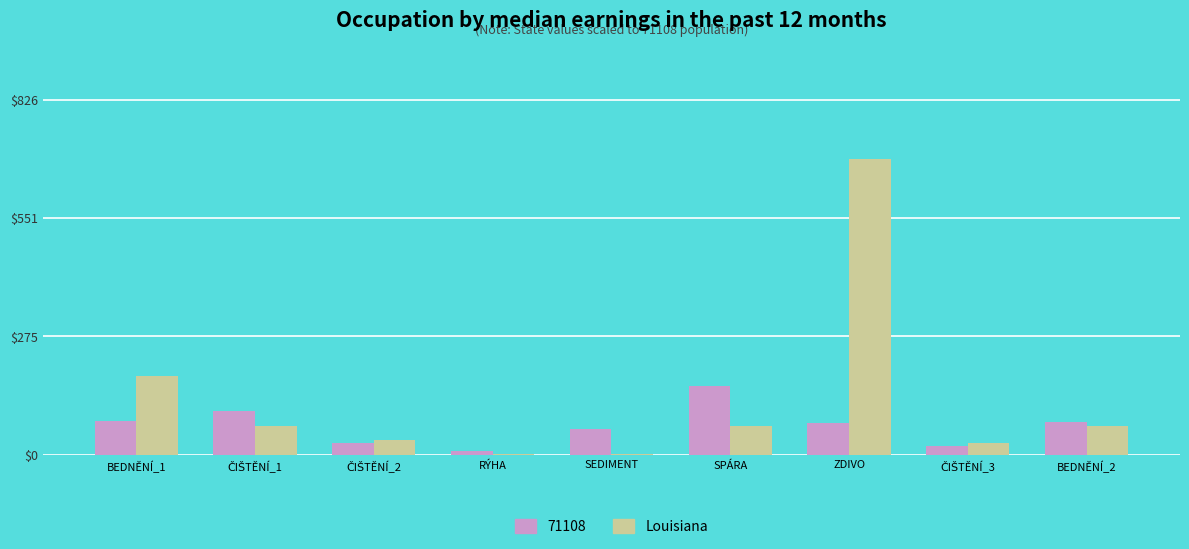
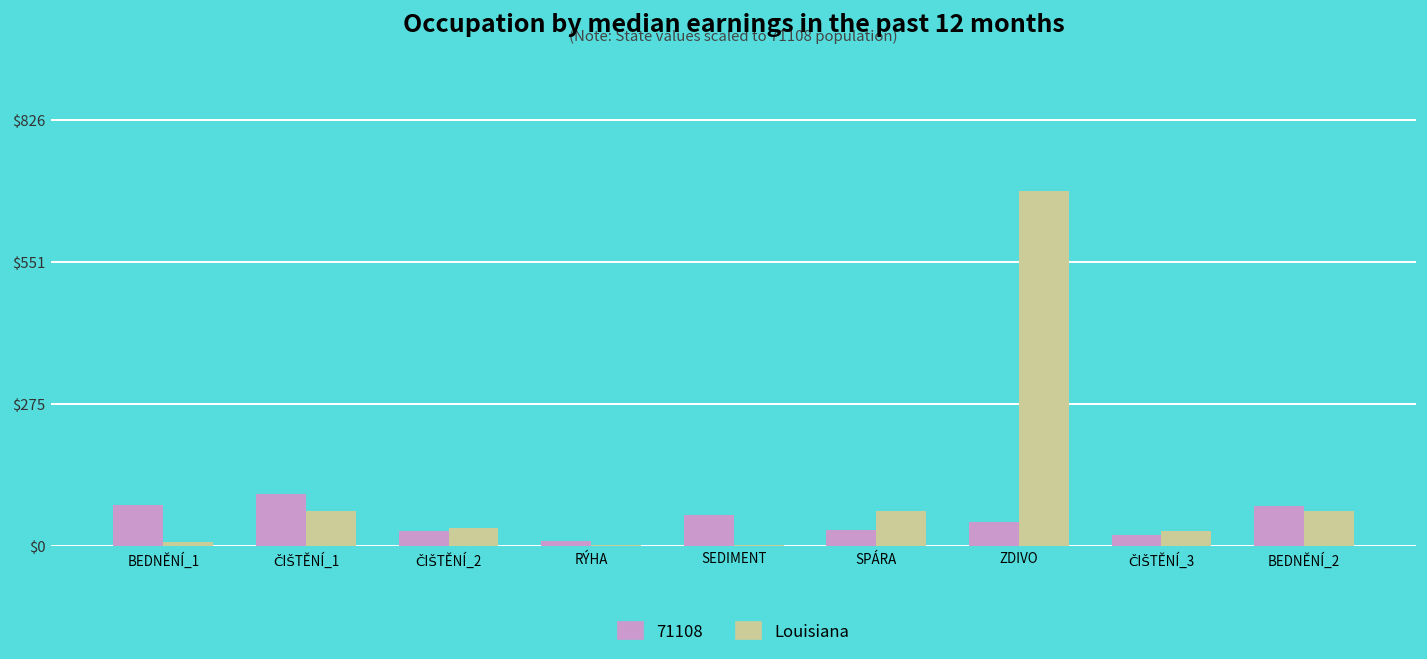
Louisiana, BEDNĚNÍ_1: $180 -> $10
71108, SPÁRA: $160 -> $30
71108, ZDIVO: $70 -> $50
